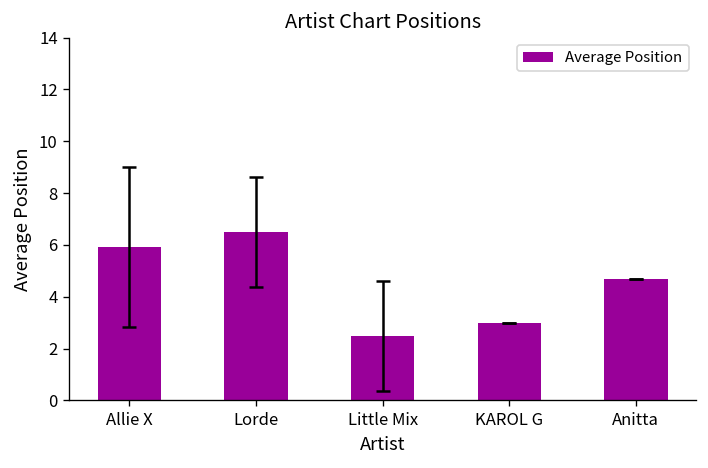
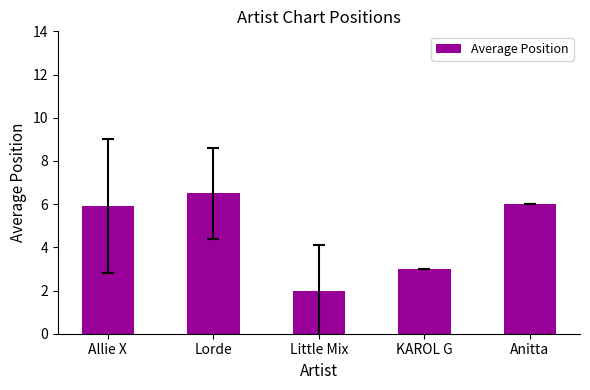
Average Position, Little Mix: 2.5 -> 2.0
Average Position, Anitta: 4.7 -> 6.0
